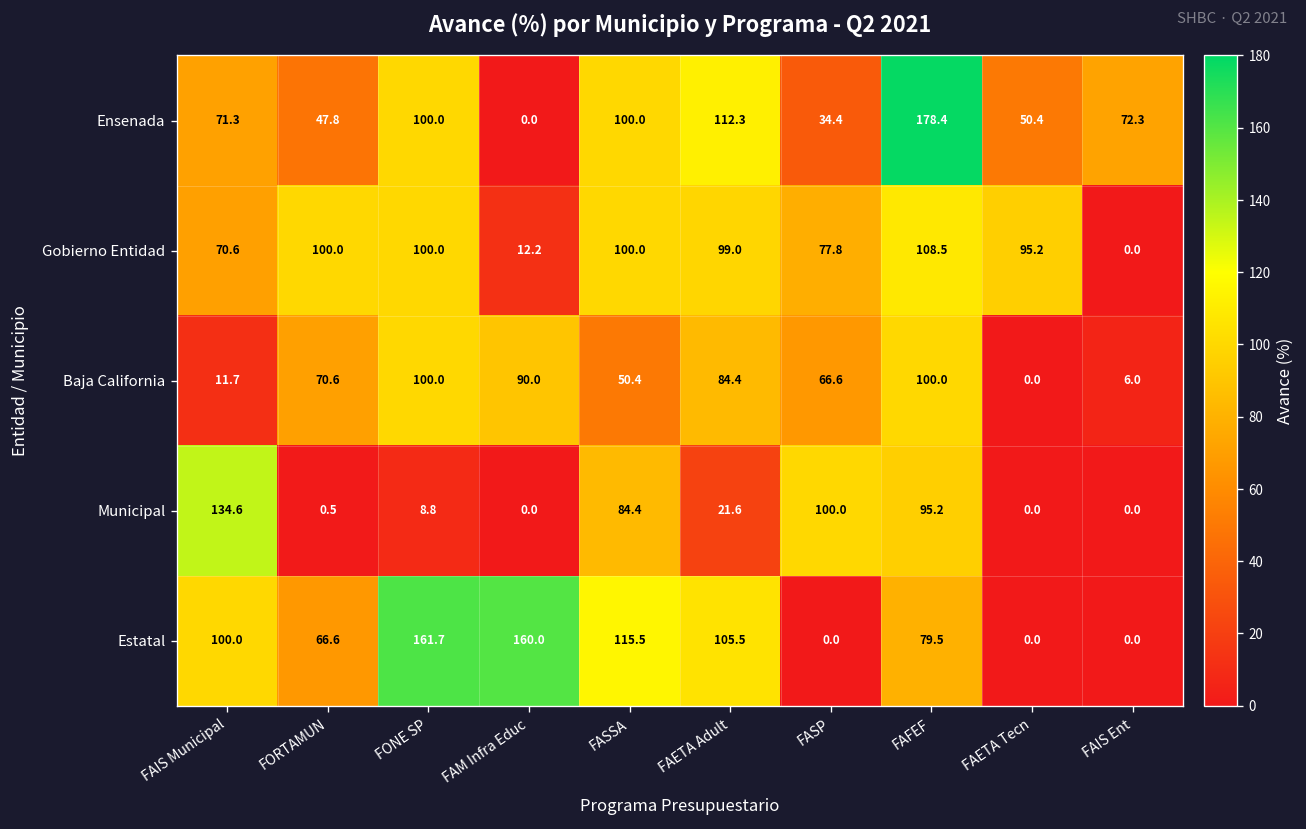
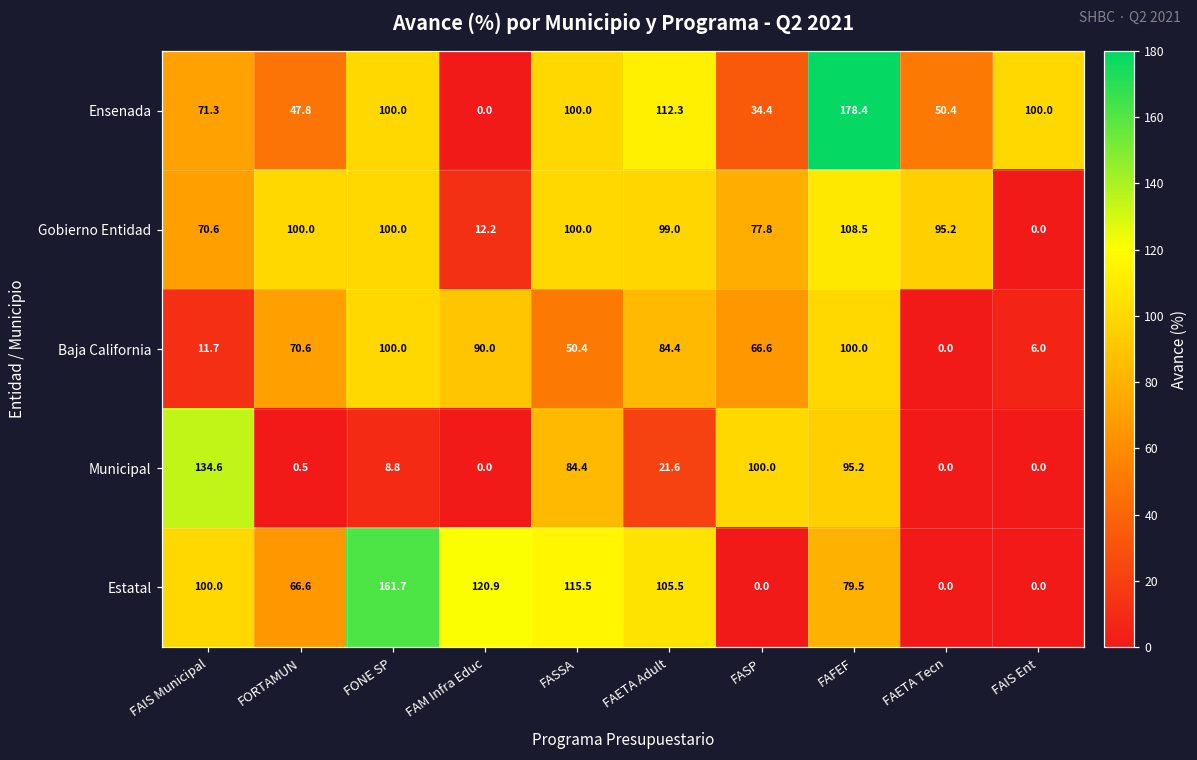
Ensenada, FAIS Ent: 72.3 -> 100.0
Estatal, FAM Infra Educ: 160.0 -> 120.9
